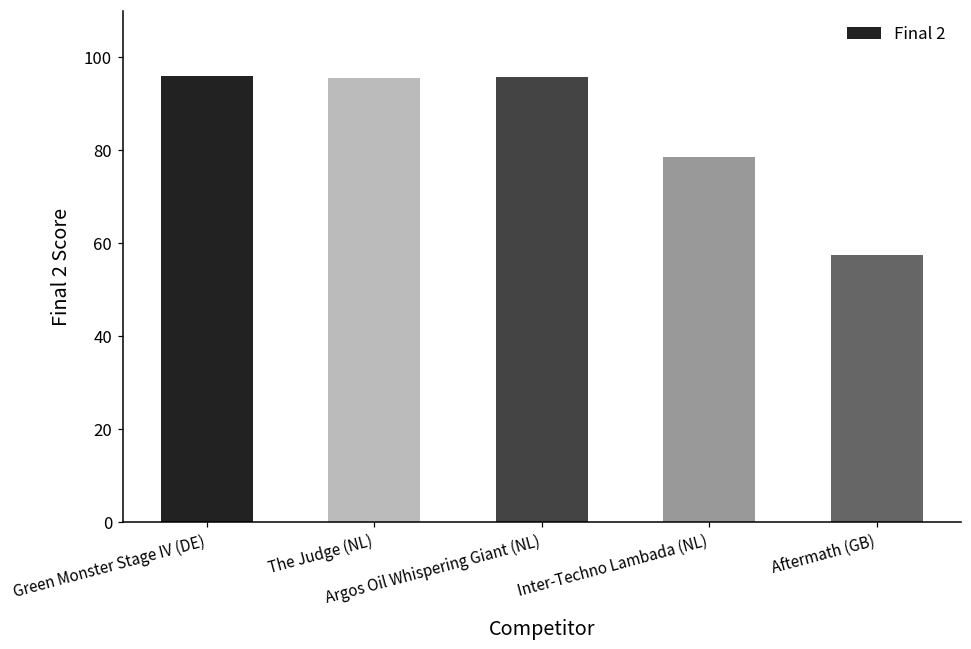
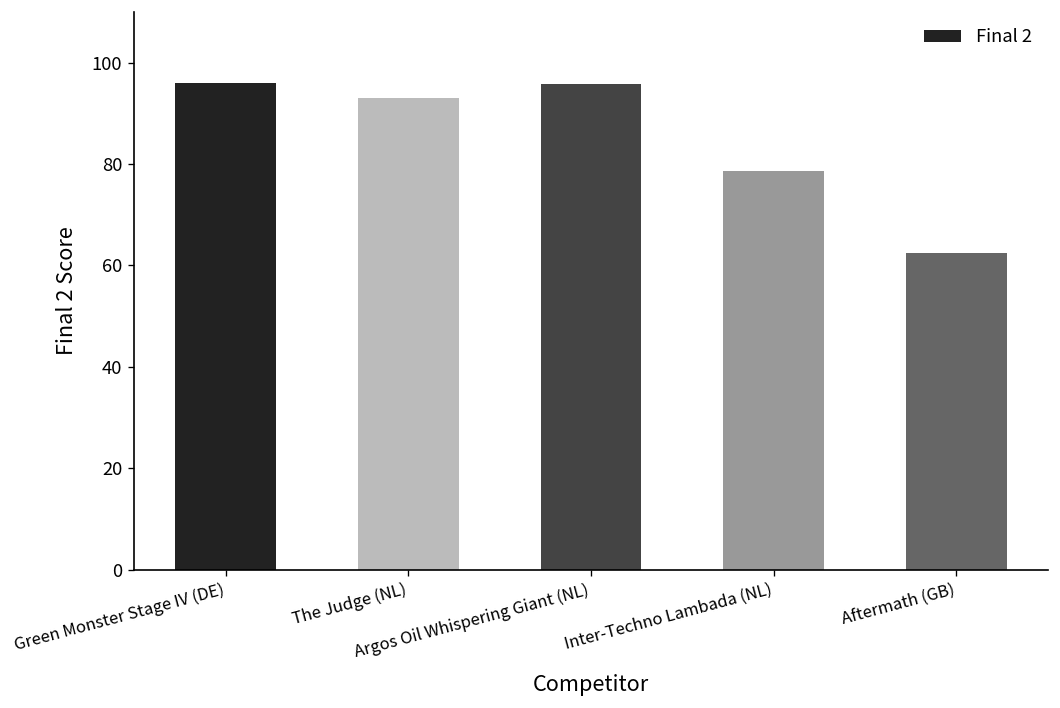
The Judge (NL): 96 -> 93
Aftermath (GB): 57 -> 63
